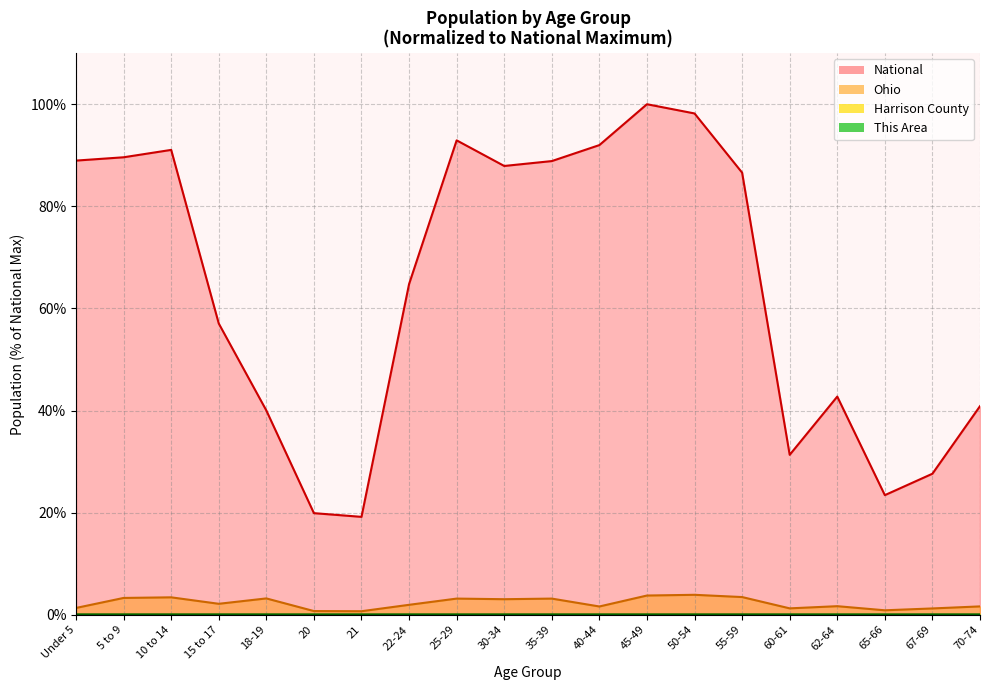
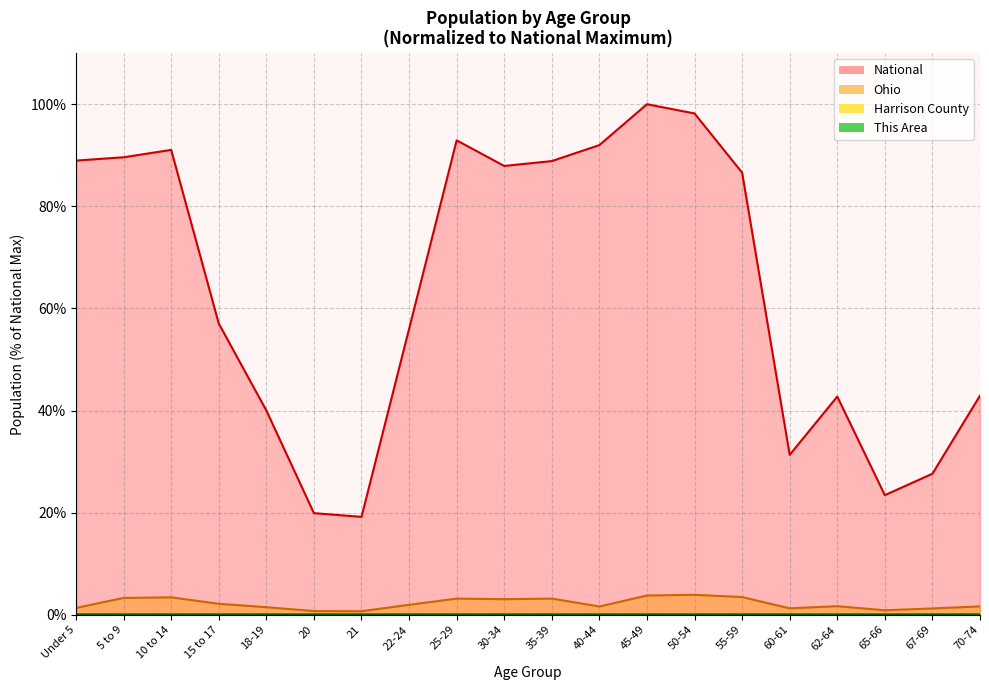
Ohio, 18-19: 3% -> 1%
National, 22-24: 65% -> 56%
National, 70-74: 41% -> 43%
